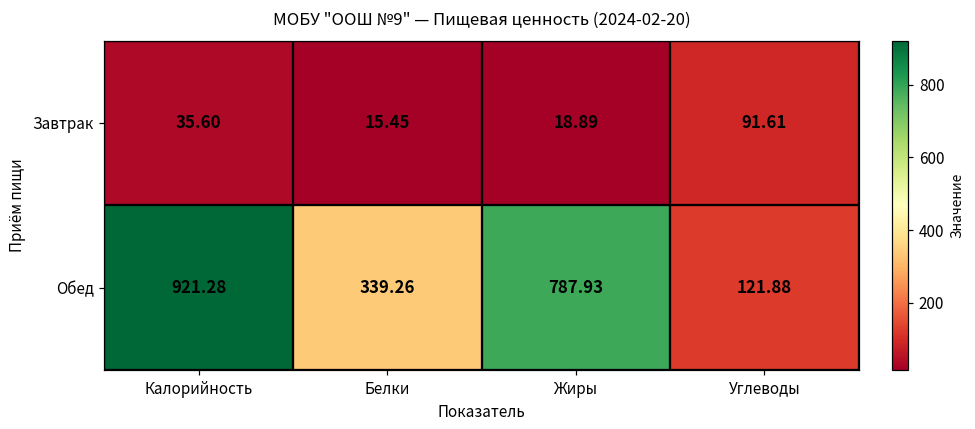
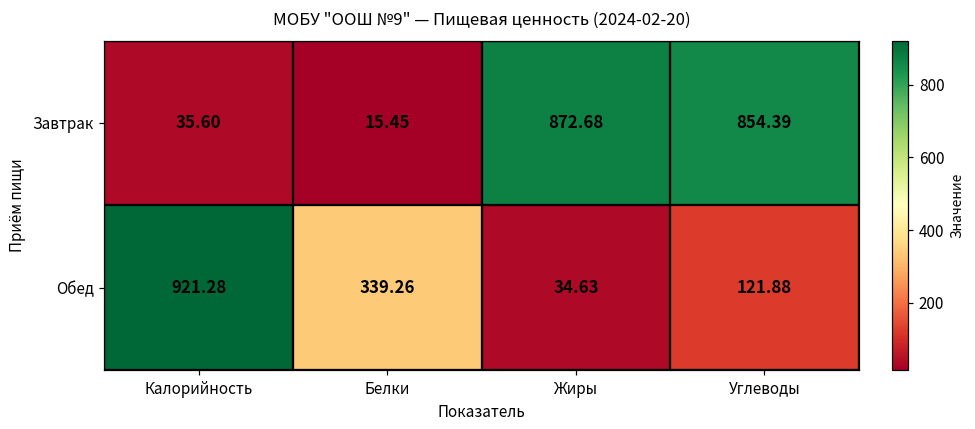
Завтрак, Жиры: 18.89 -> 872.68
Завтрак, Углеводы: 91.61 -> 854.39
Обед, Жиры: 787.93 -> 34.63
